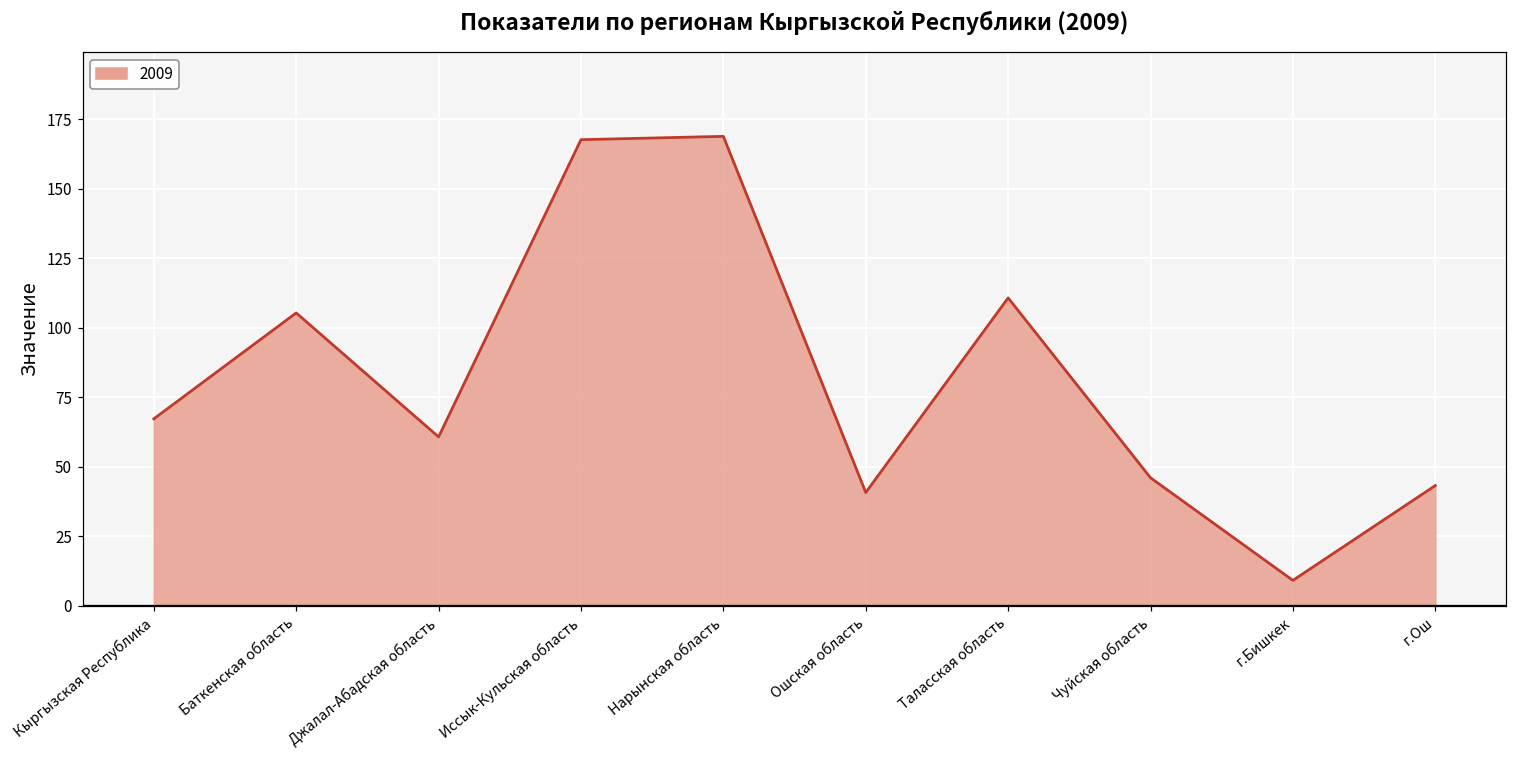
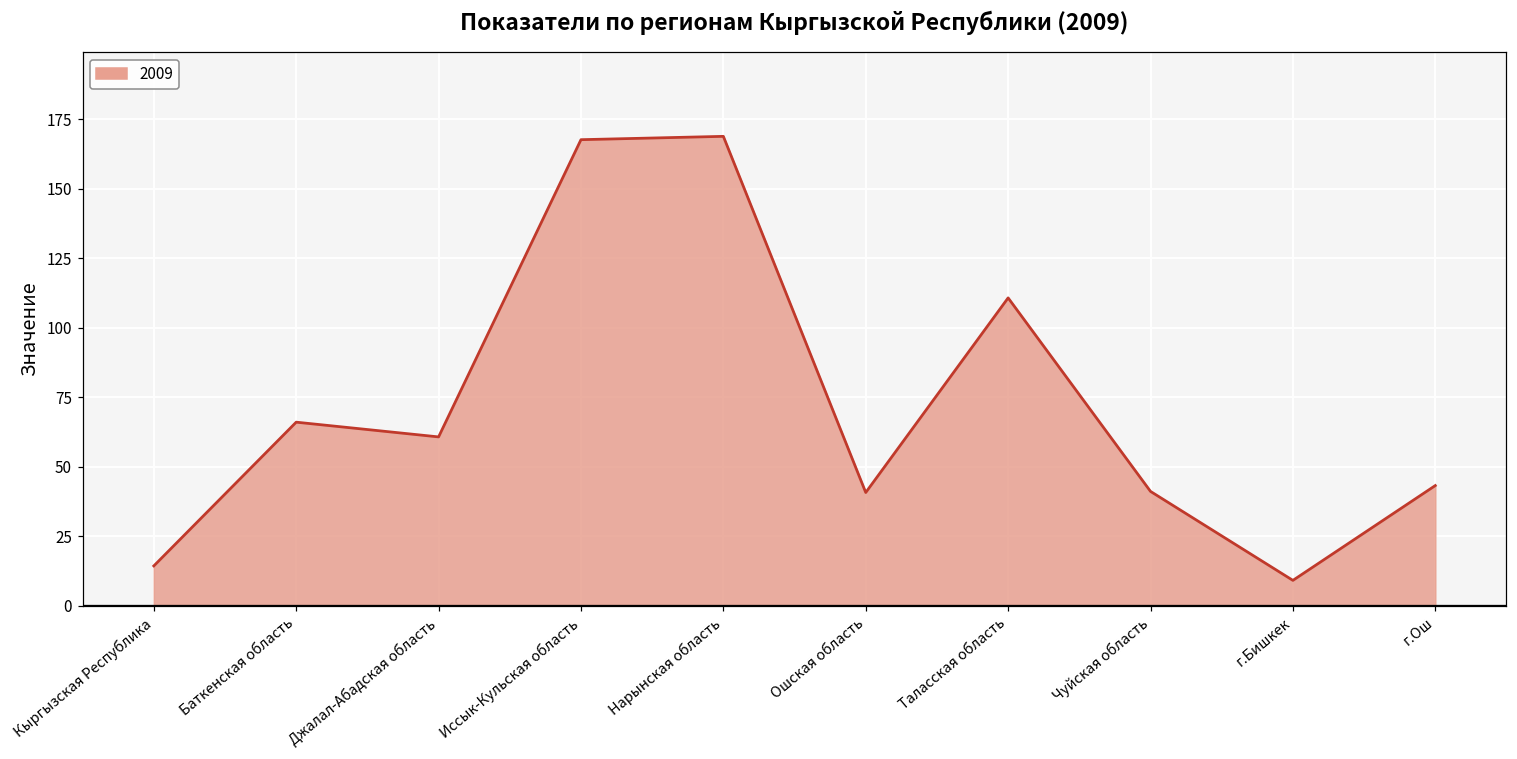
Кыргызская Республика: 67 -> 14
Баткенская область: 105 -> 66
Чуйская область: 46 -> 41
